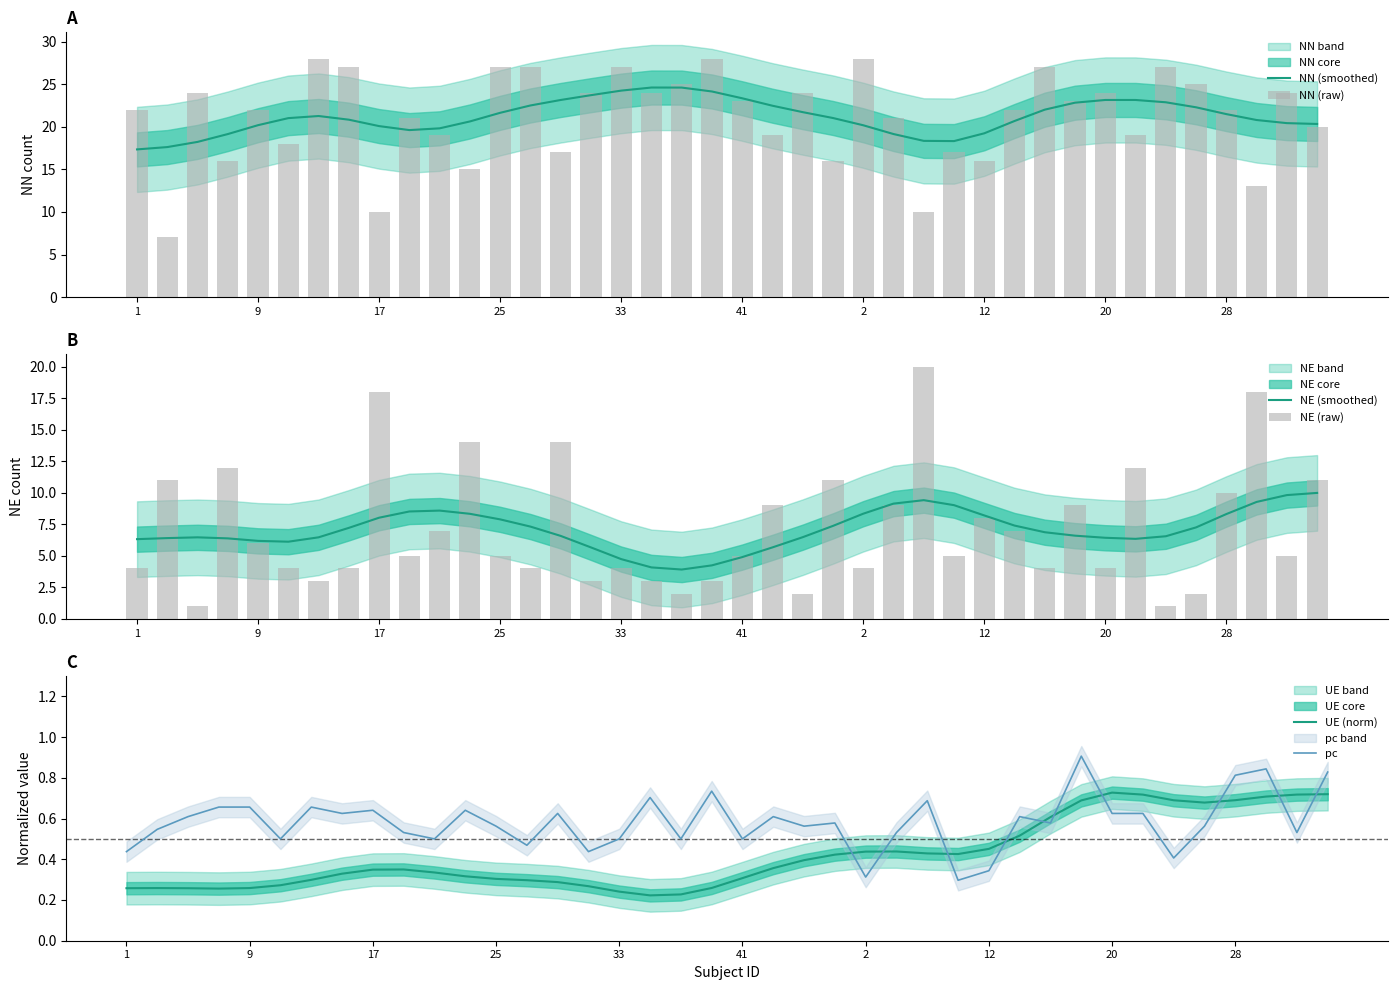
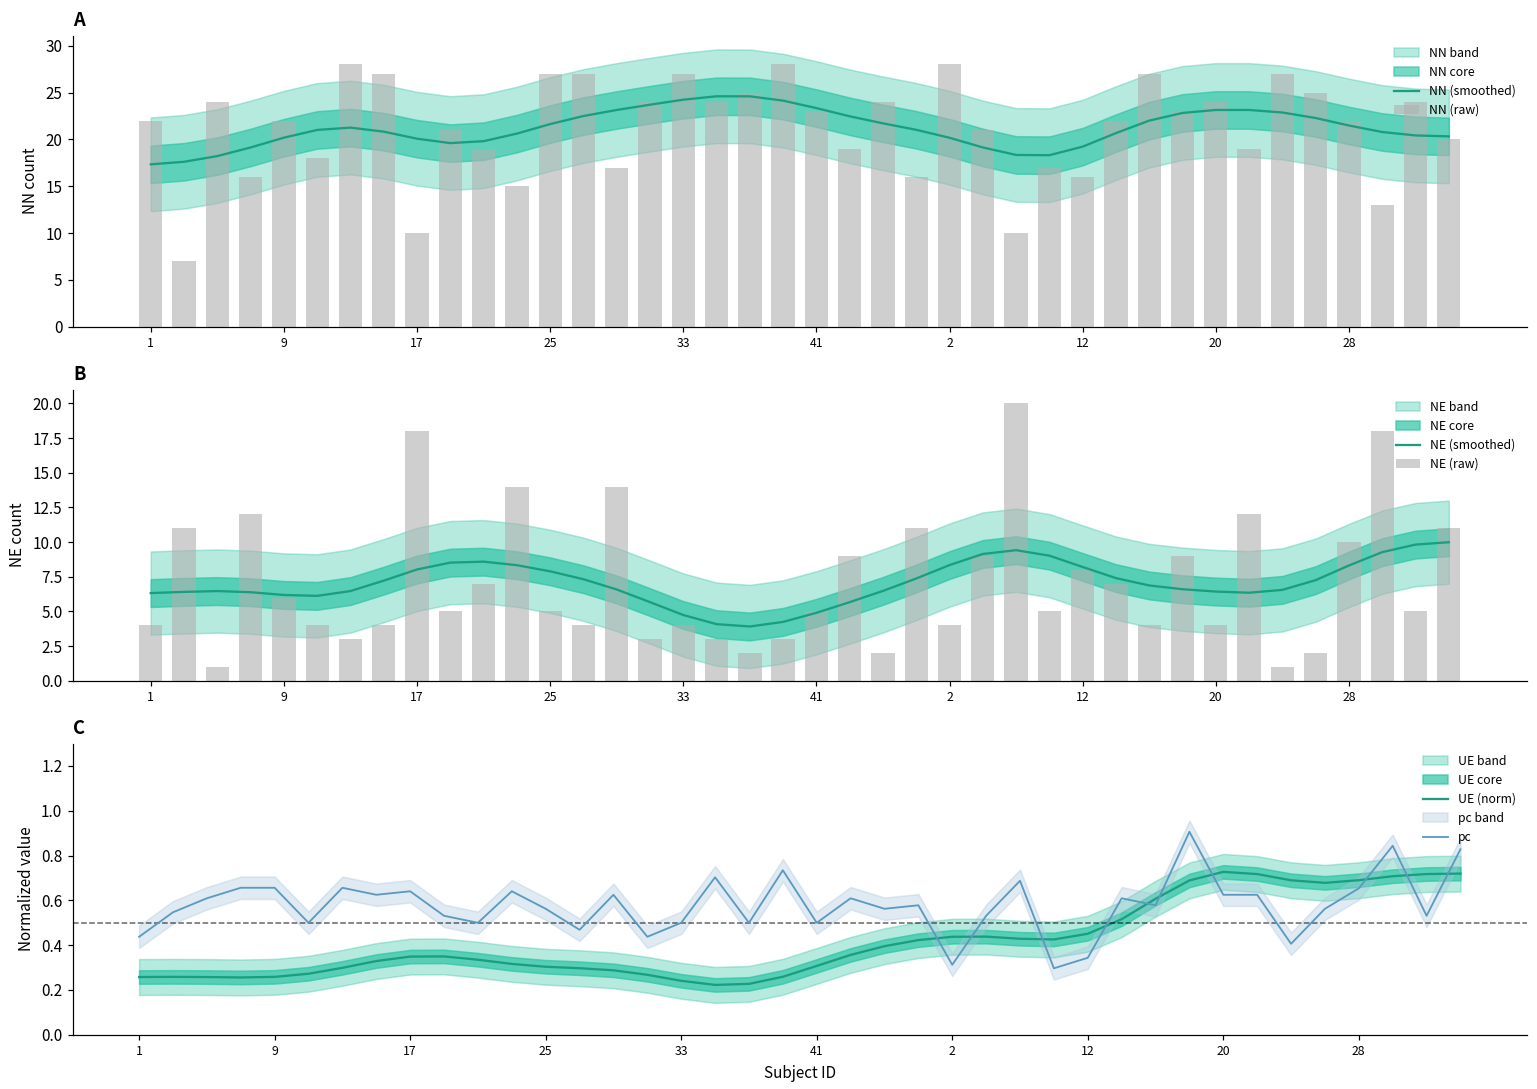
C, pc, 28: 0.81 -> 0.65
